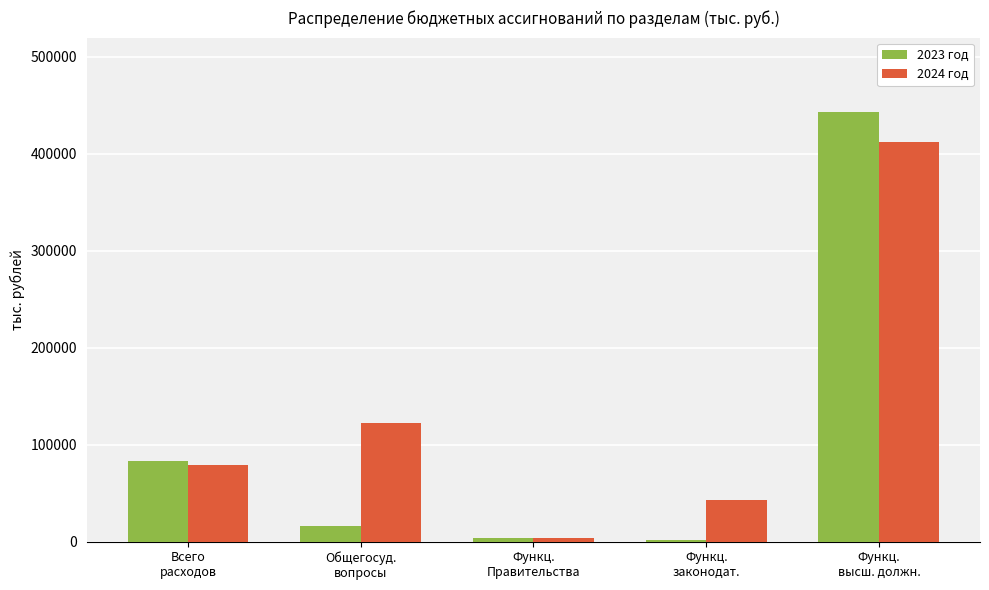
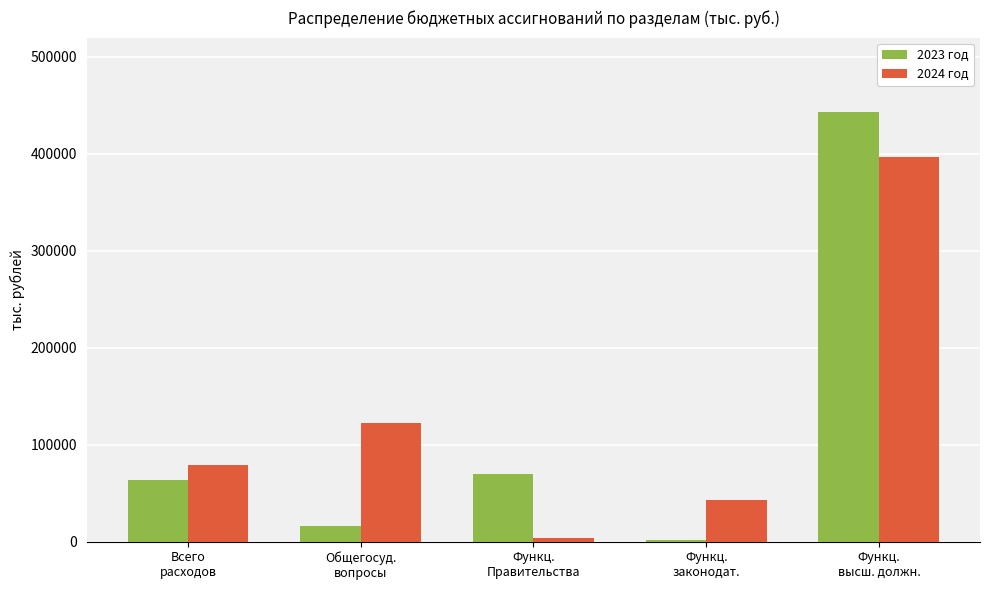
2023 год, Всего расходов: 80000 -> 60000
2023 год, Функц. Правительства: 0 -> 70000
2024 год, Функц. высш. должн.: 410000 -> 400000
